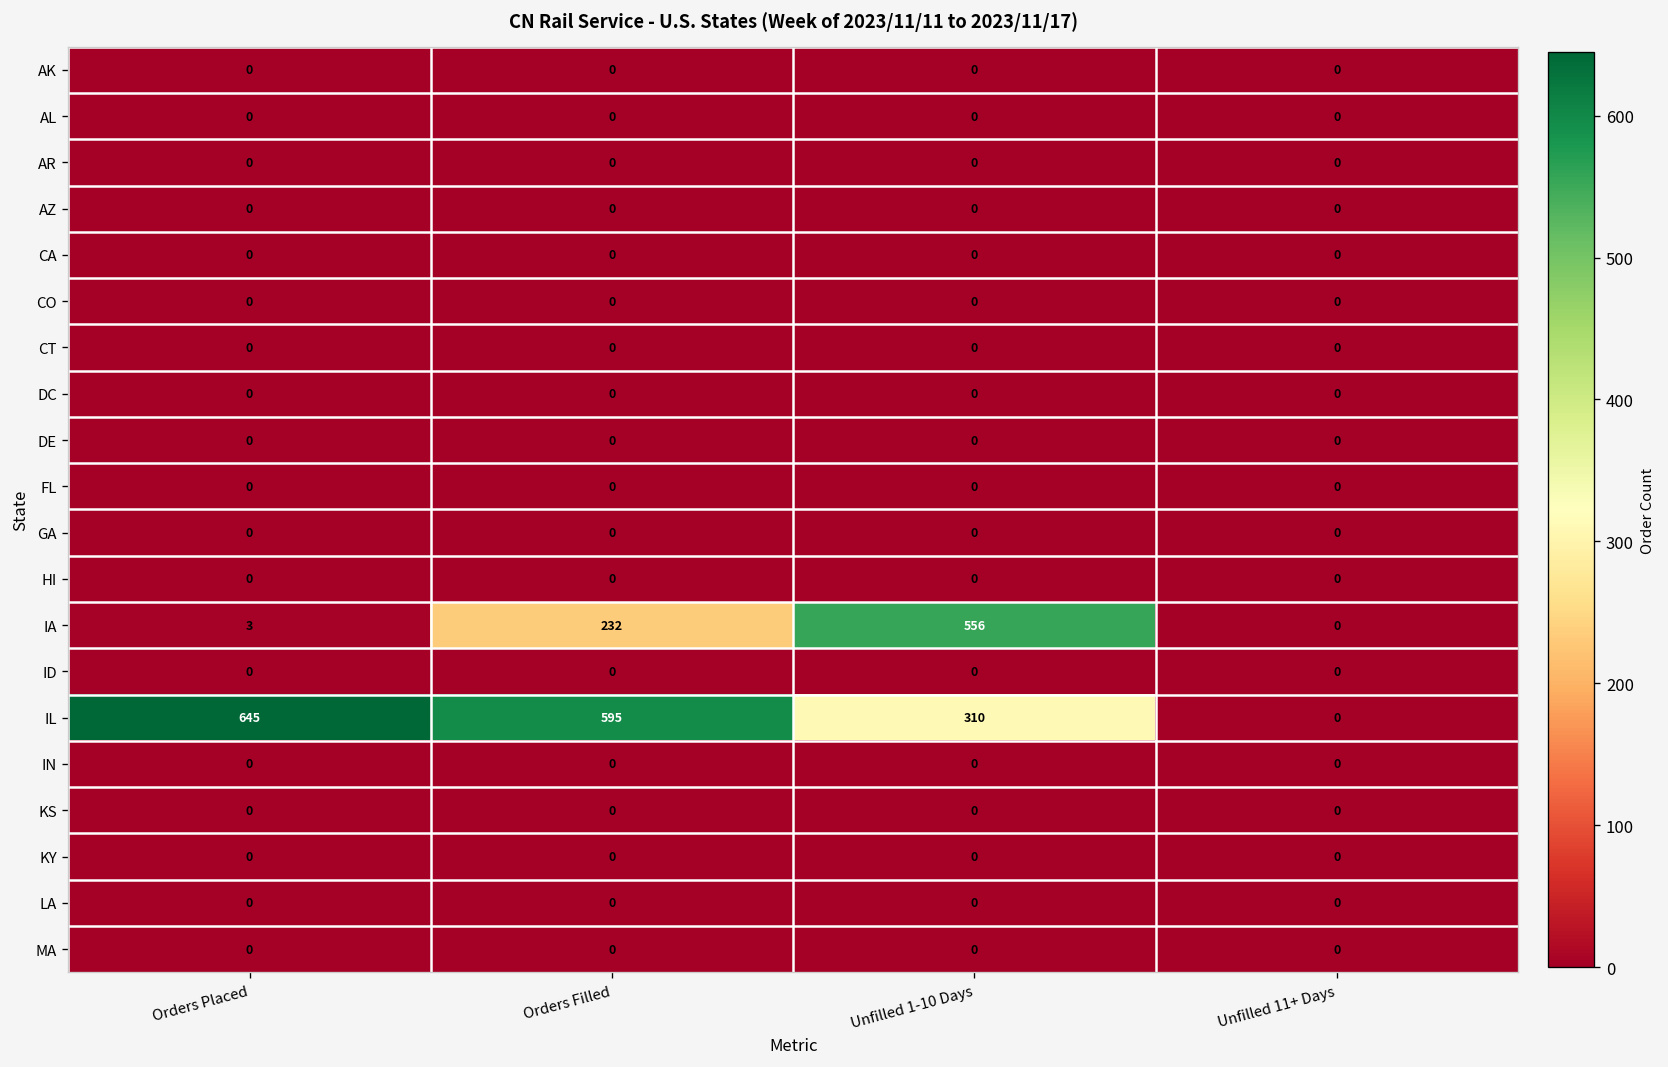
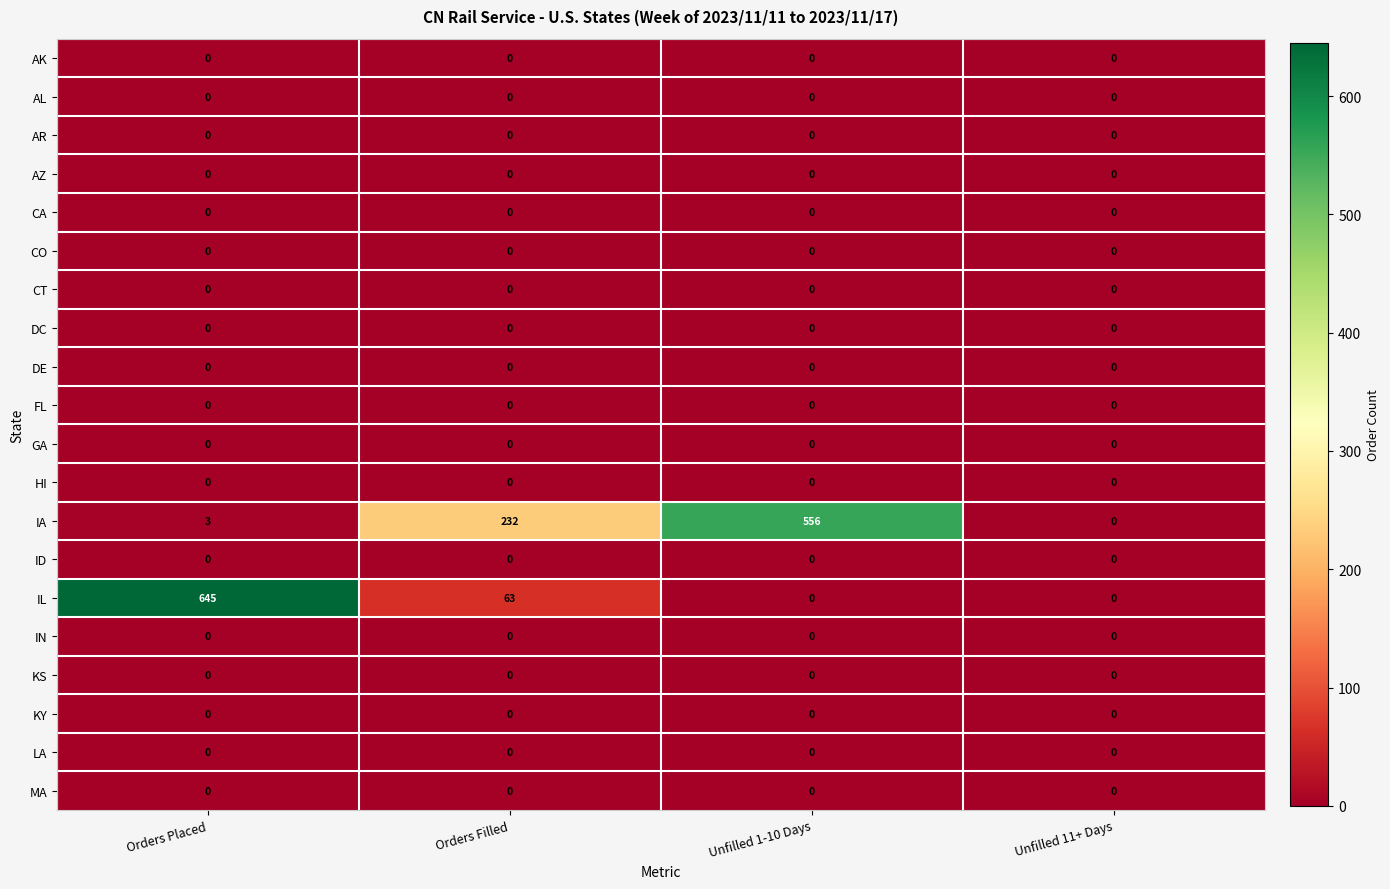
IL, Orders Filled: 595 -> 63
IL, Unfilled 1-10 Days: 310 -> 0
